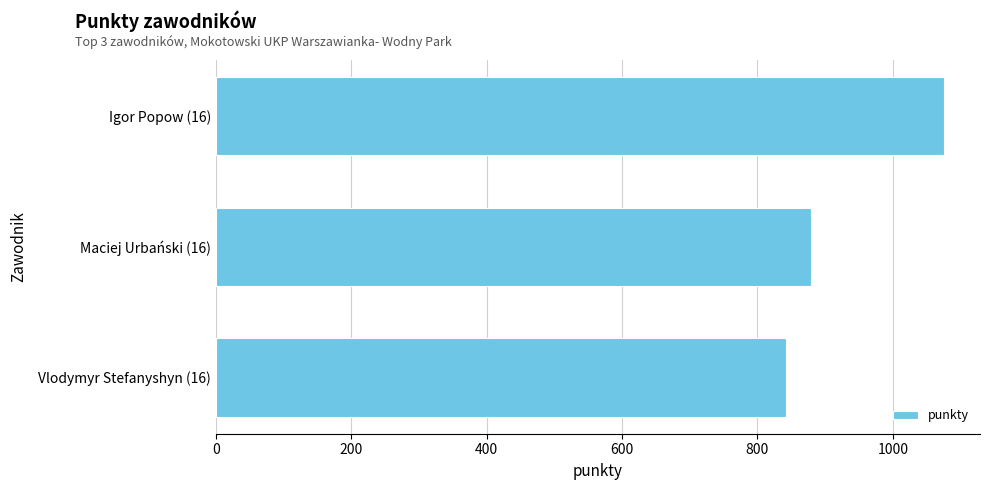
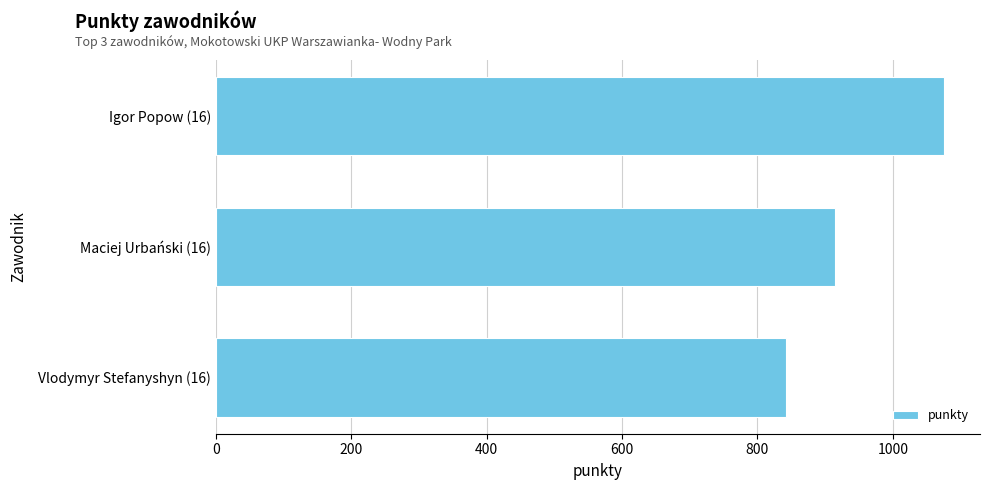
Maciej Urbański (16): 880 -> 920
